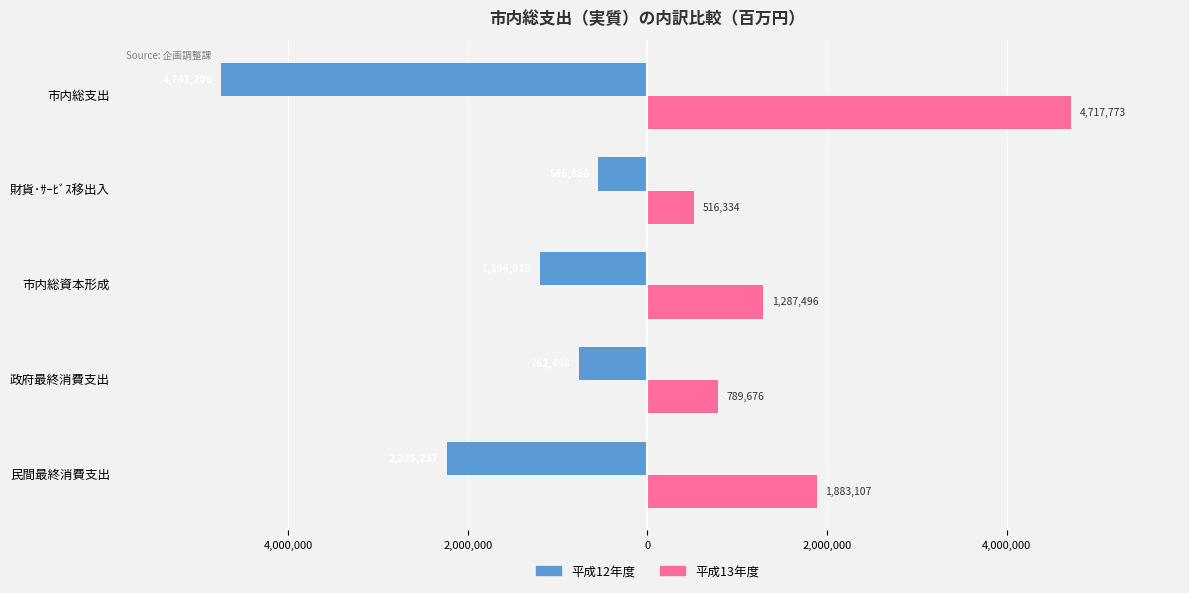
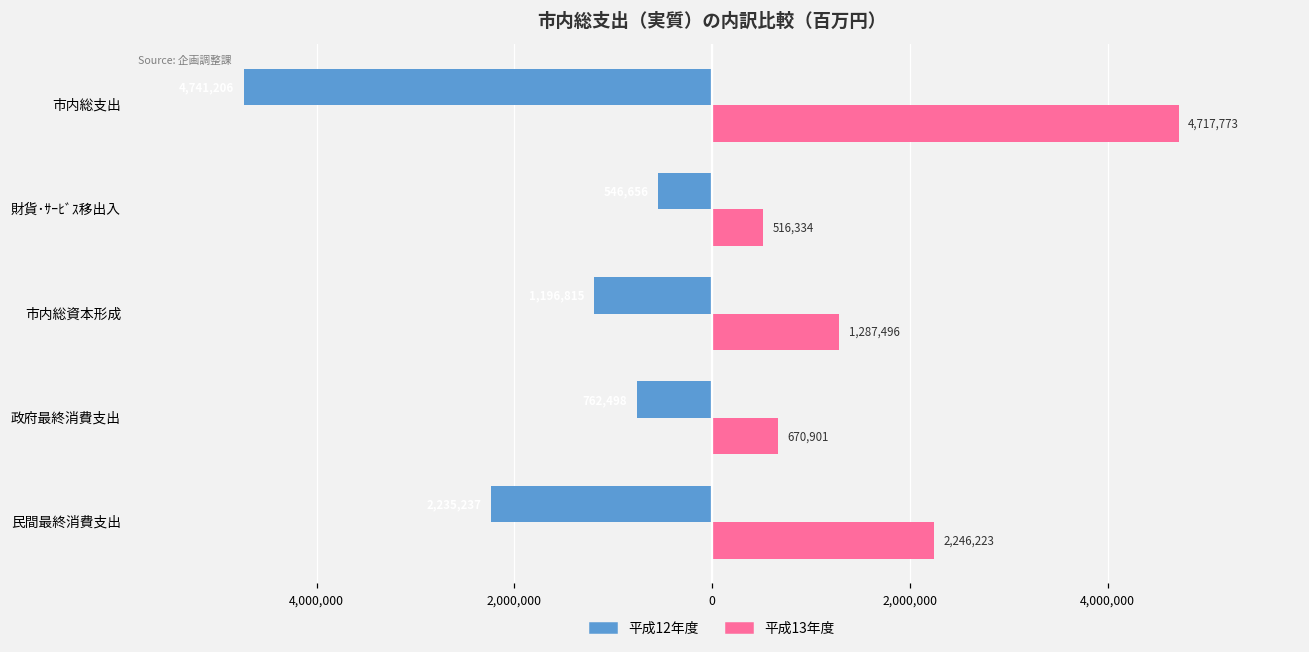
平成13年度, 政府最終消費支出: 789,676 -> 670,901
平成13年度, 民間最終消費支出: 1,883,107 -> 2,246,223
